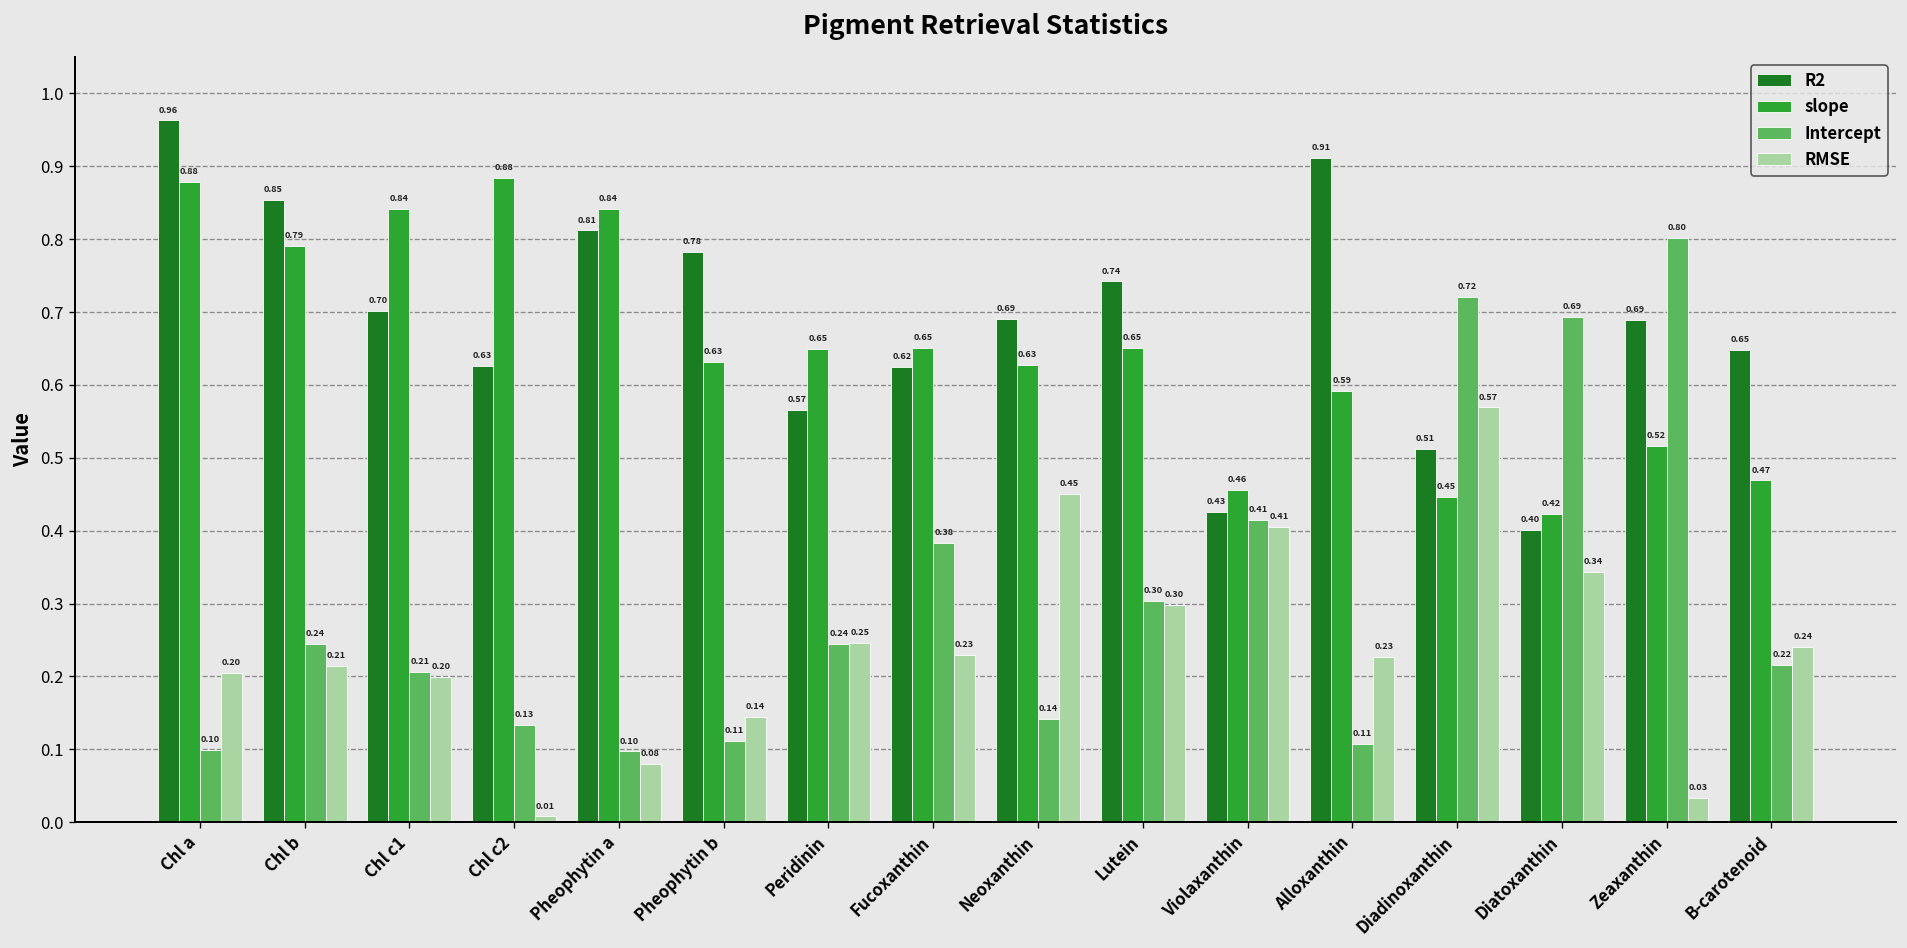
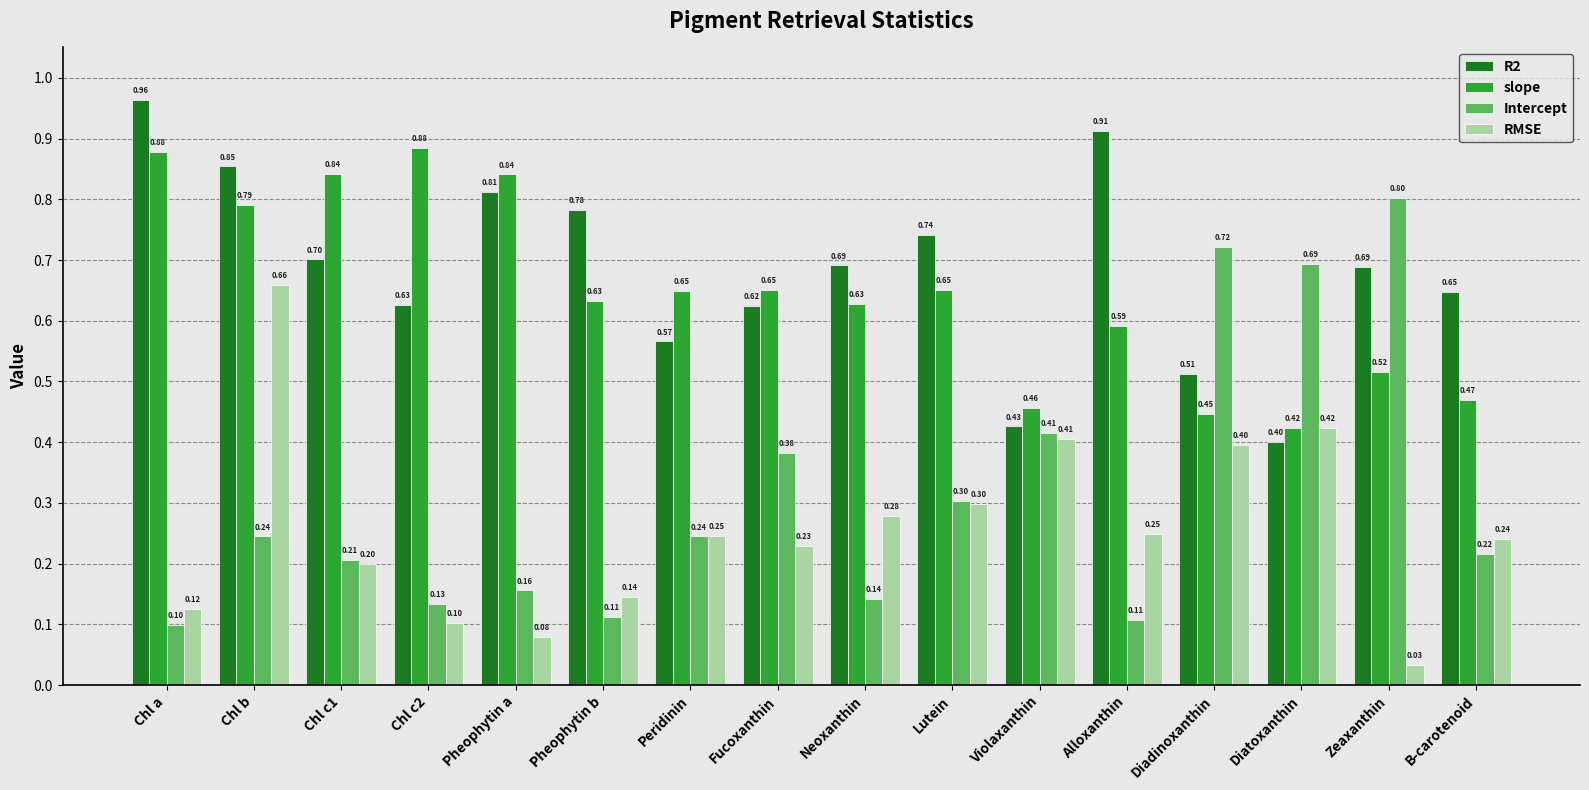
RMSE, Chl a: 0.20 -> 0.12
RMSE, Chl b: 0.21 -> 0.66
RMSE, Chl c2: 0.01 -> 0.10
Intercept, Pheophytin a: 0.10 -> 0.16
RMSE, Neoxanthin: 0.45 -> 0.28
RMSE, Alloxanthin: 0.23 -> 0.25
RMSE, Diadinoxanthin: 0.57 -> 0.40
RMSE, Diatoxanthin: 0.34 -> 0.42
